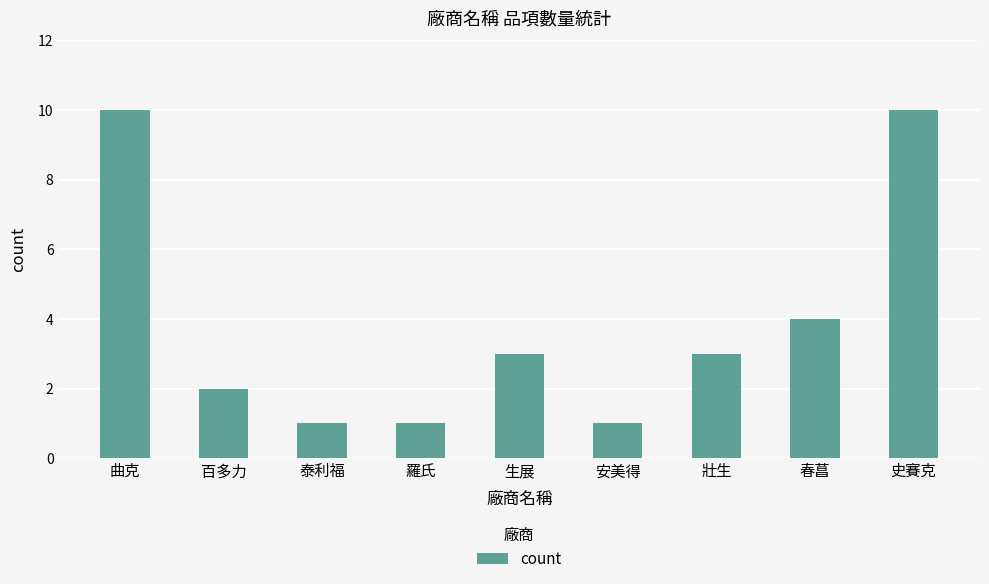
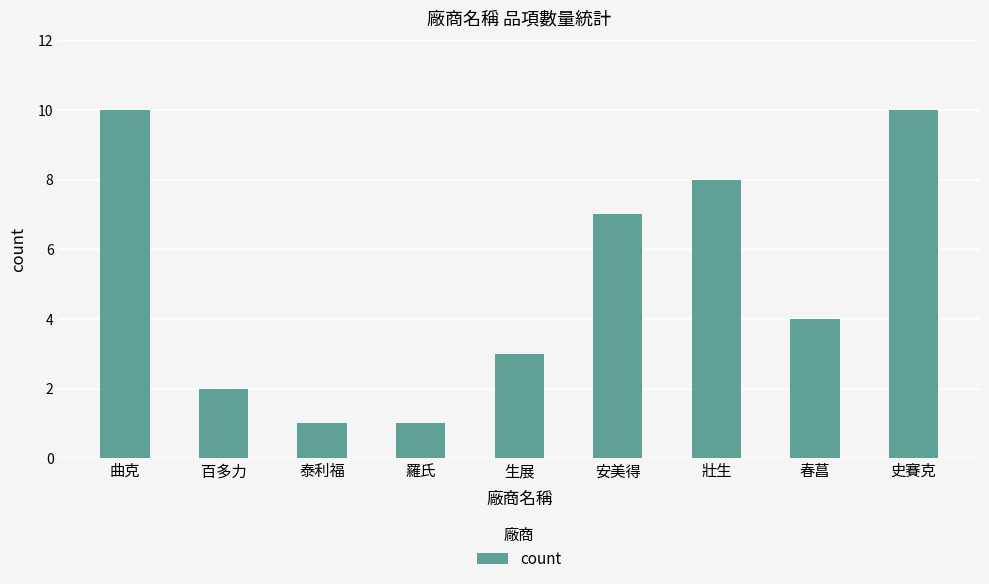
安美得: 1 -> 7
壯生: 3 -> 8
